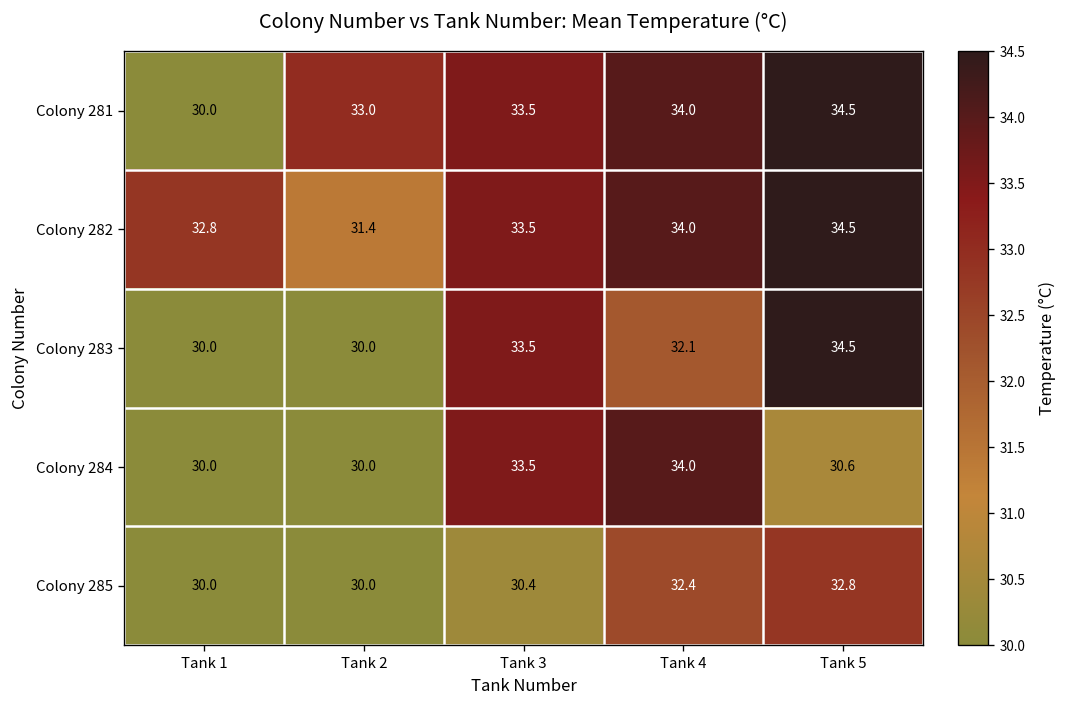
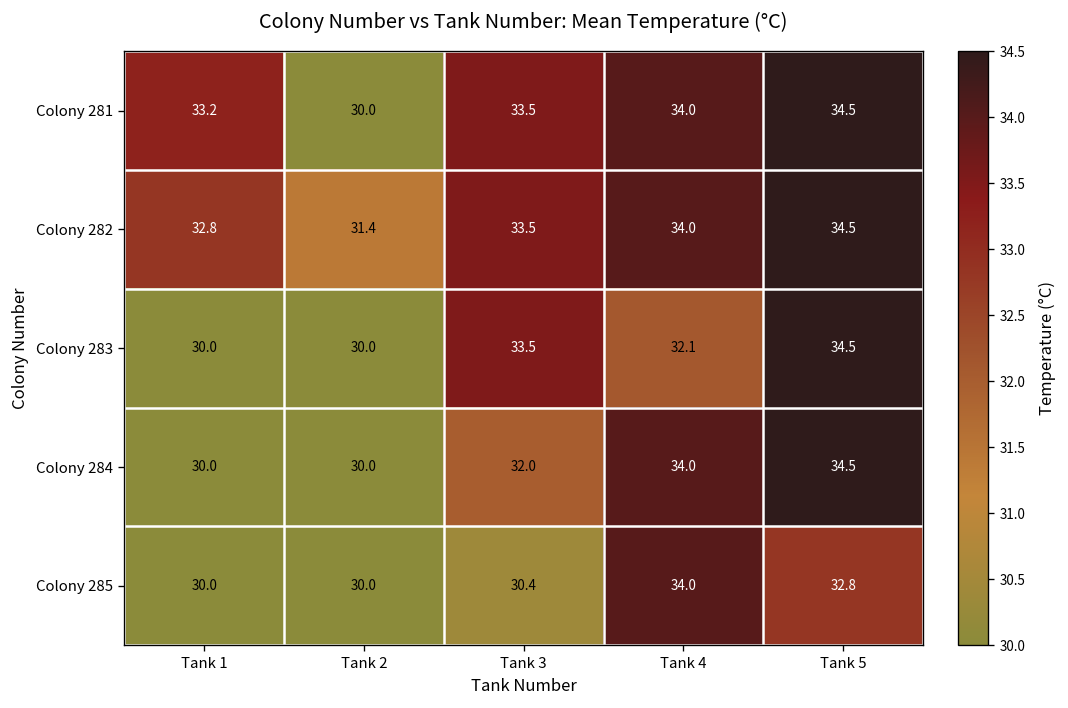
Colony 281, Tank 1: 30.0 -> 33.2
Colony 281, Tank 2: 33.0 -> 30.0
Colony 284, Tank 3: 33.5 -> 32.0
Colony 284, Tank 5: 30.6 -> 34.5
Colony 285, Tank 4: 32.4 -> 34.0
